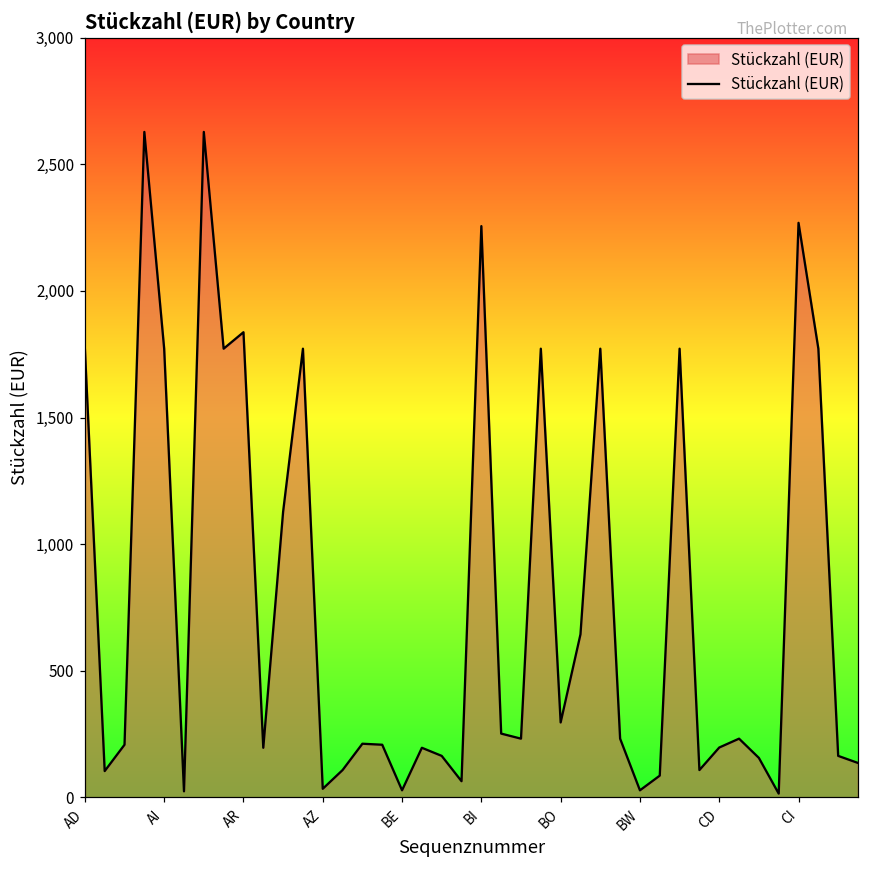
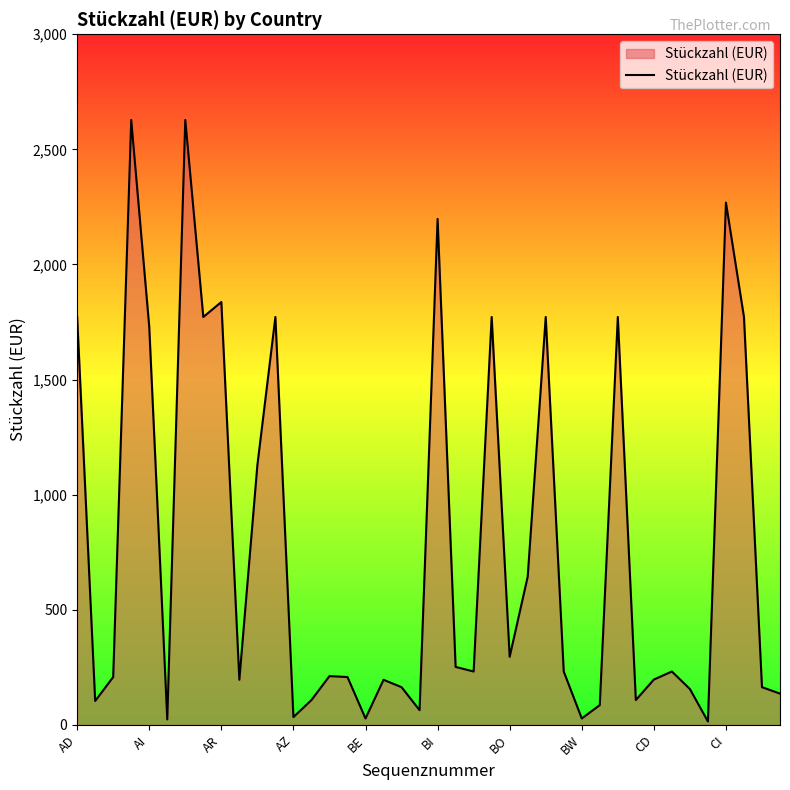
AI: 1,770 -> 1,730
BI: 2,260 -> 2,200
